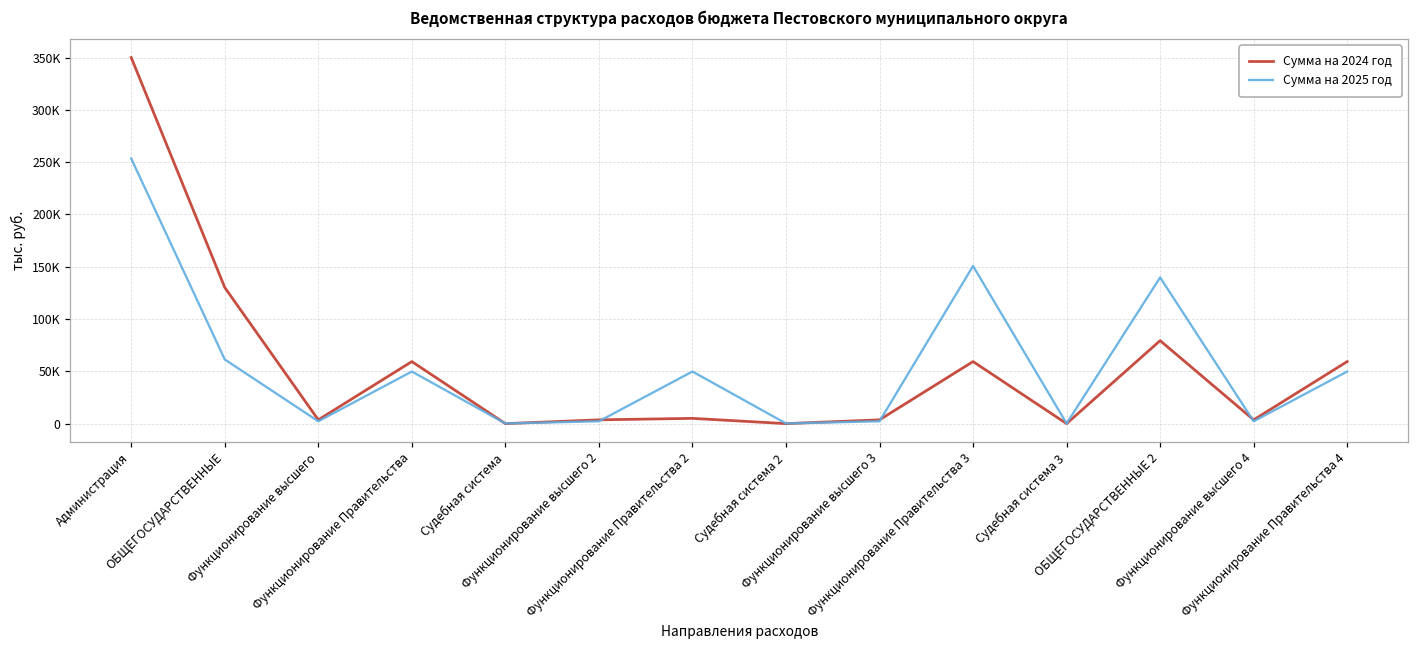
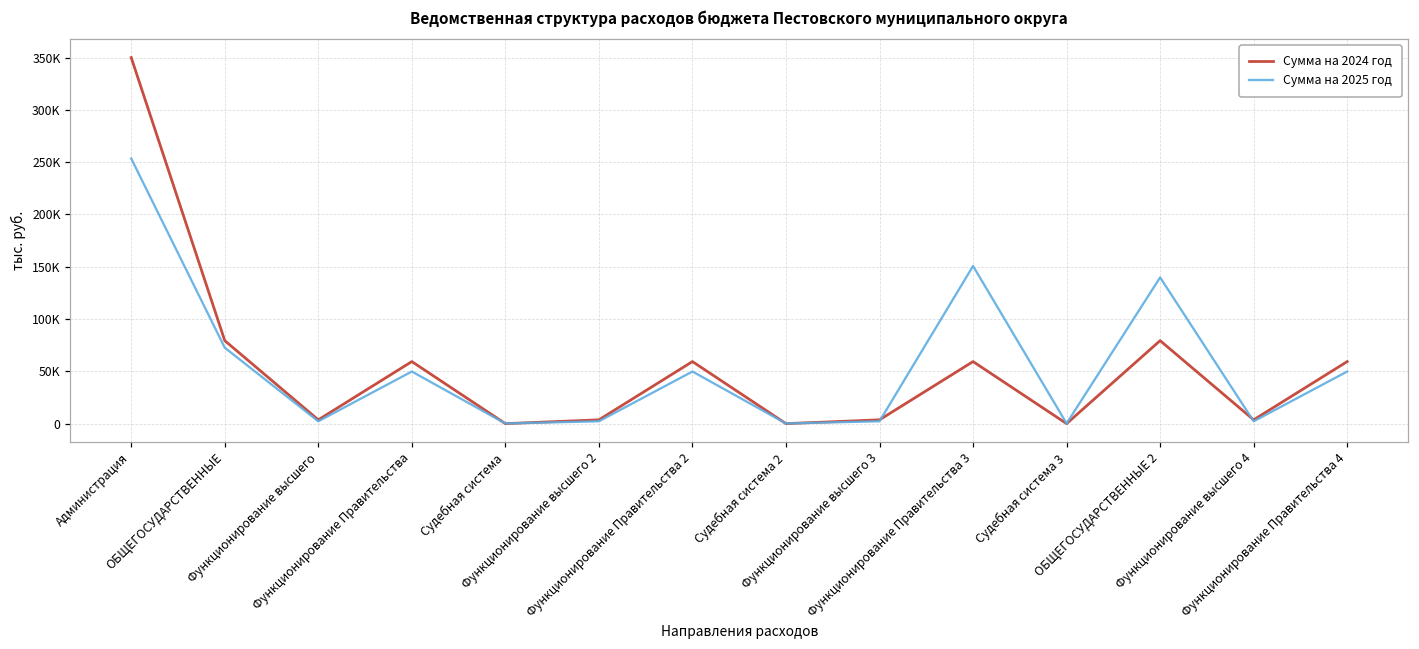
Сумма на 2024 год, ОБЩЕГОСУДАРСТВЕННЫЕ: 130000 -> 80000
Сумма на 2025 год, ОБЩЕГОСУДАРСТВЕННЫЕ: 60000 -> 70000
Сумма на 2024 год, Функционирование Правительства 2: 10000 -> 60000
